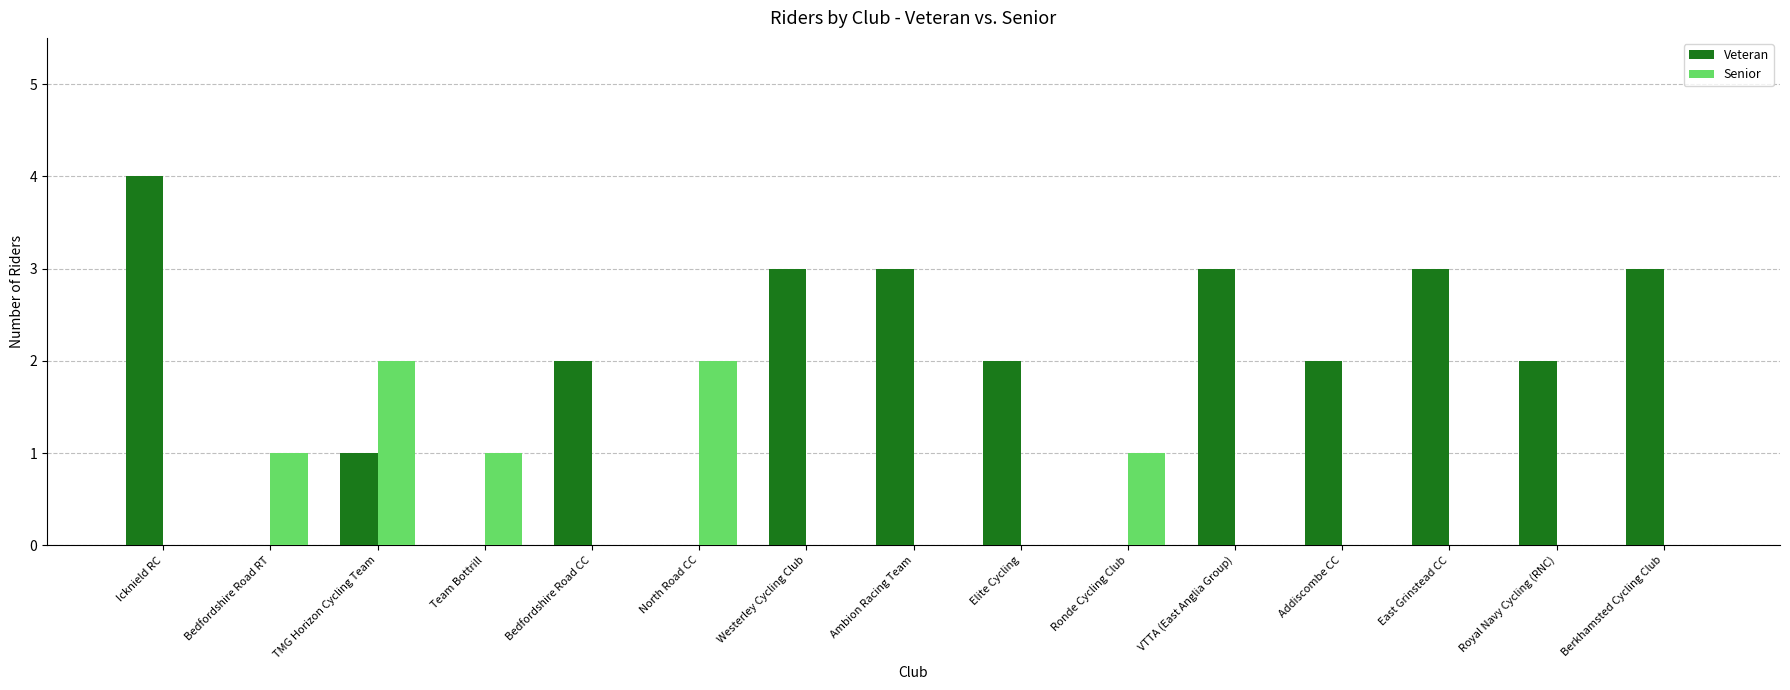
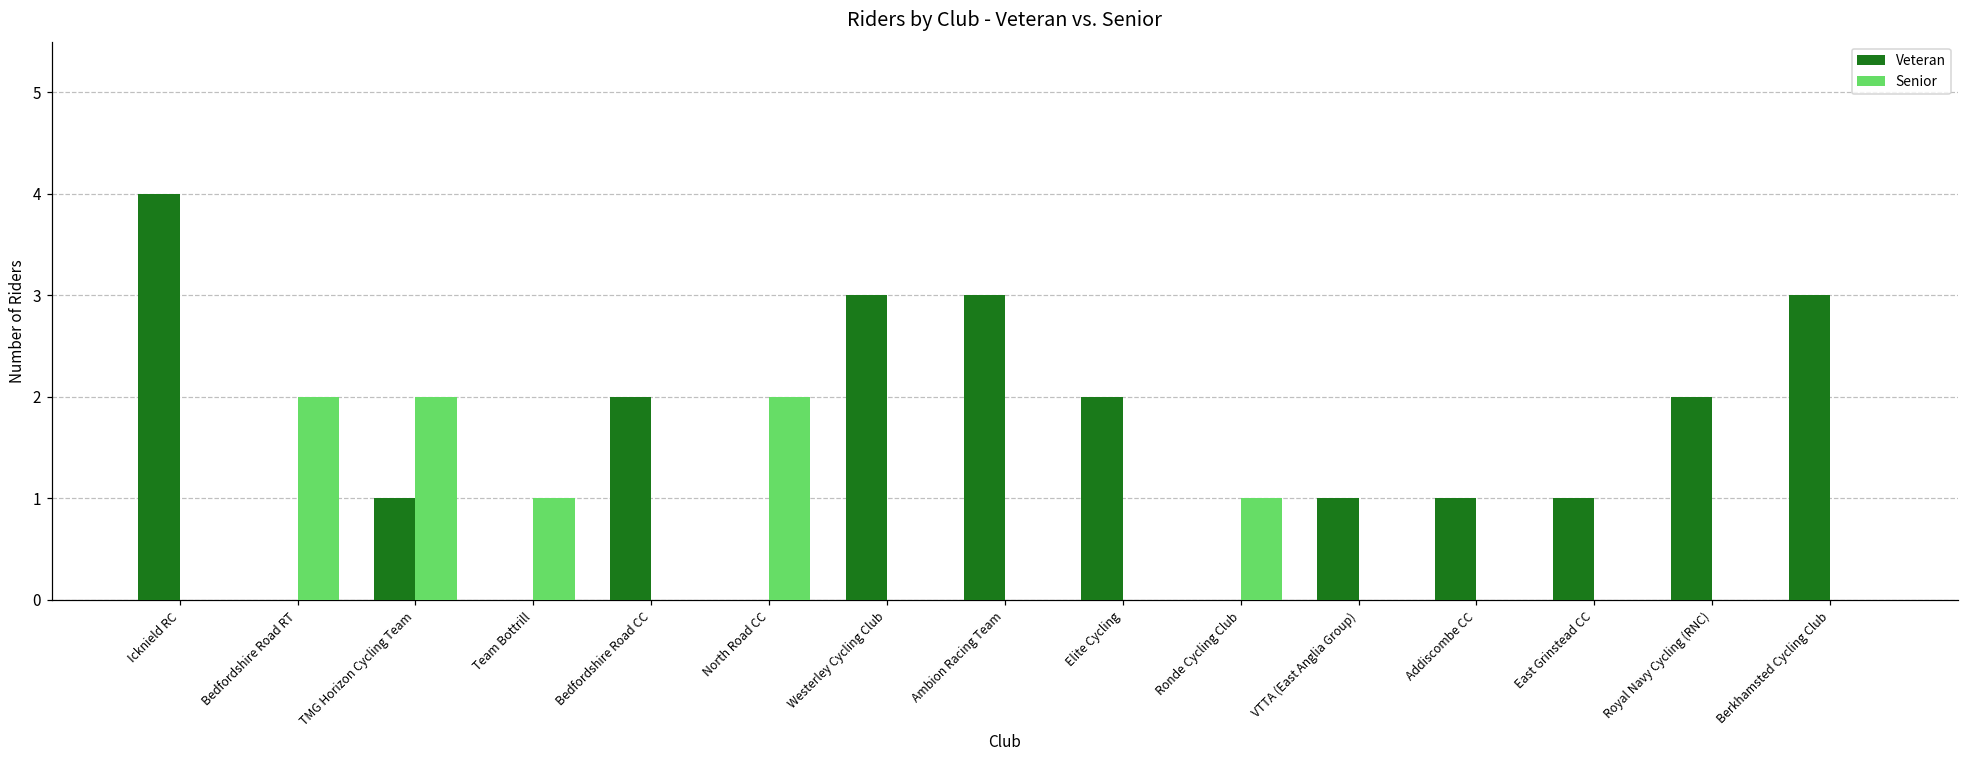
Senior, Bedfordshire Road RT: 1 -> 2
Veteran, VTTA (East Anglia Group): 3 -> 1
Veteran, Addiscombe CC: 2 -> 1
Veteran, East Grinstead CC: 3 -> 1
